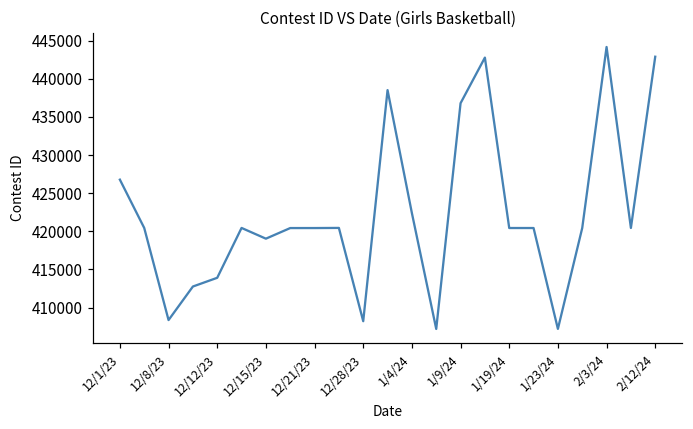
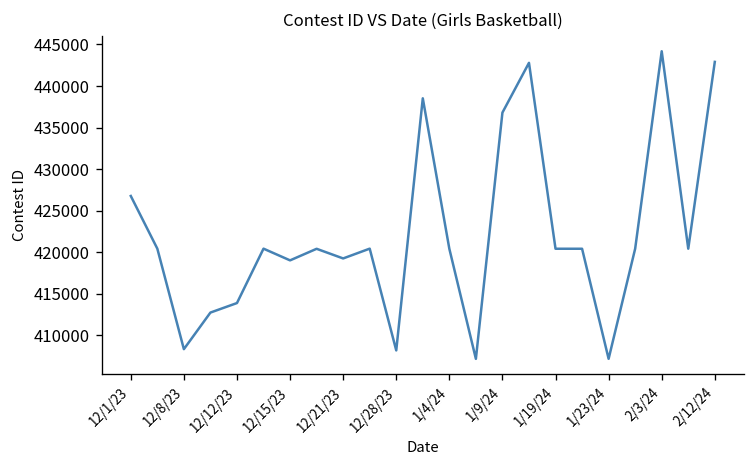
12/21/23: 420000 -> 419000
1/4/24: 422000 -> 420000
